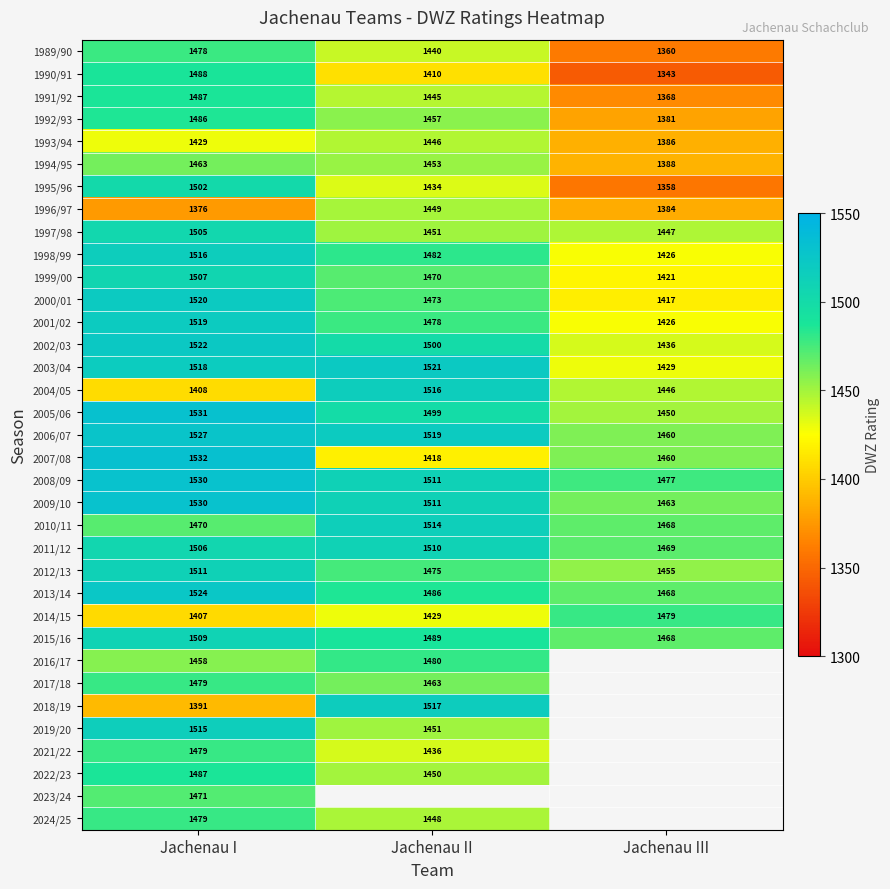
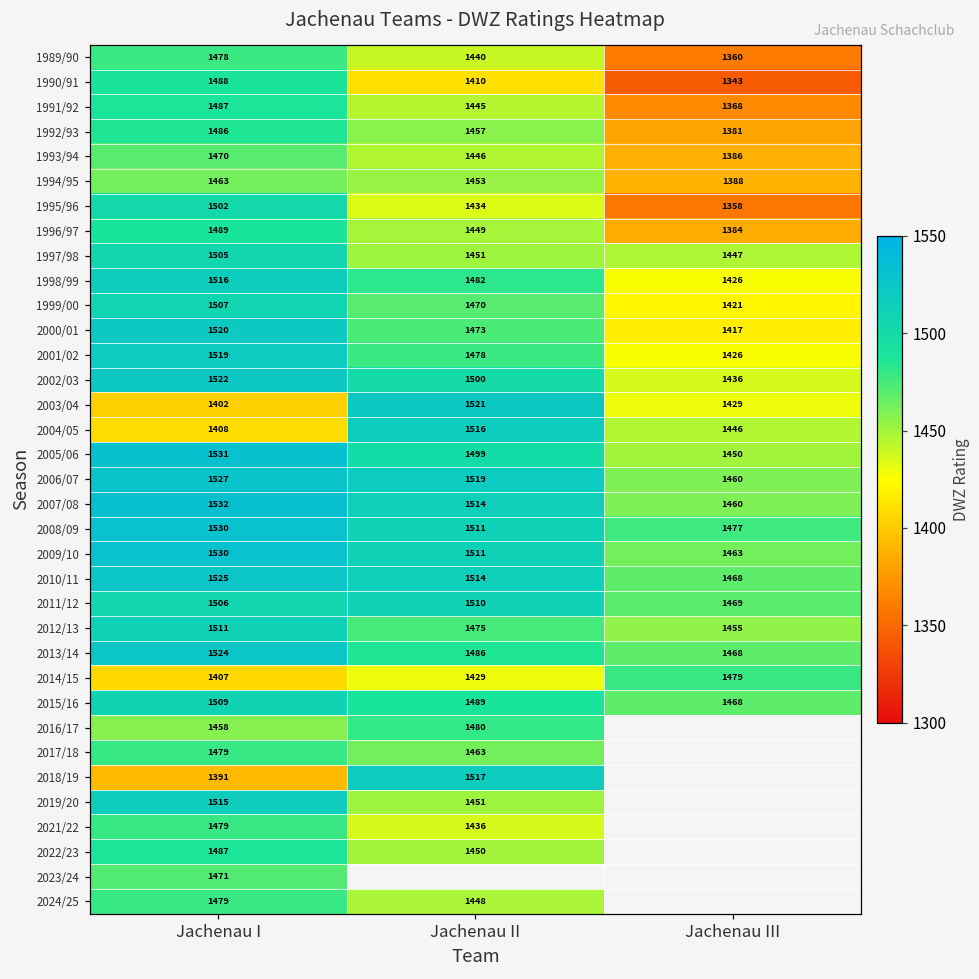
1993/94, Jachenau I: 1429 -> 1470
1996/97, Jachenau I: 1376 -> 1489
2003/04, Jachenau I: 1518 -> 1402
2007/08, Jachenau II: 1418 -> 1514
2010/11, Jachenau I: 1470 -> 1525
